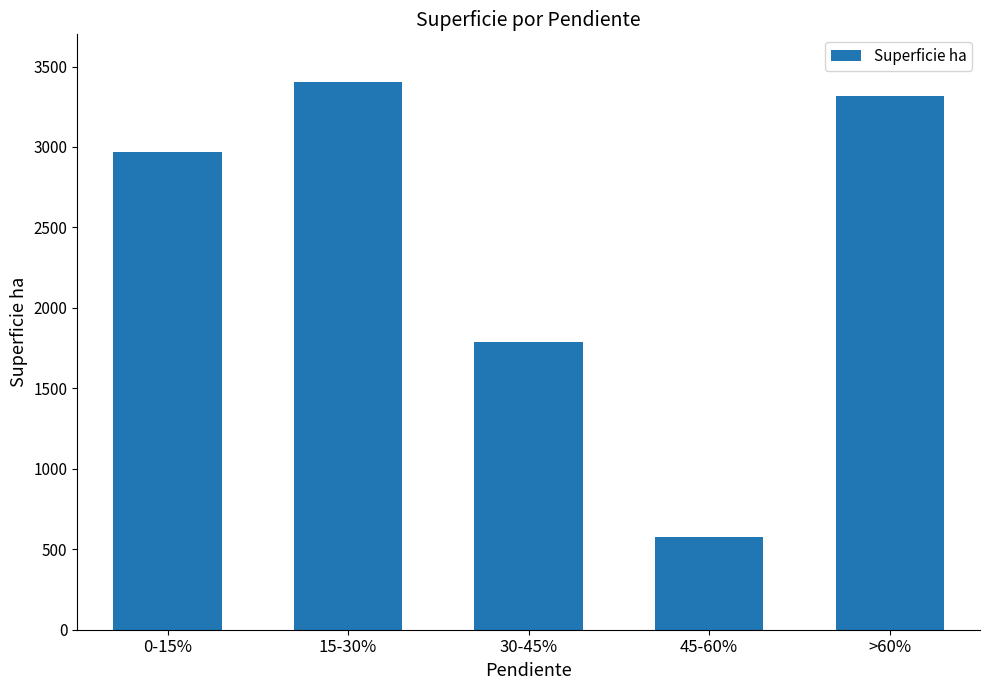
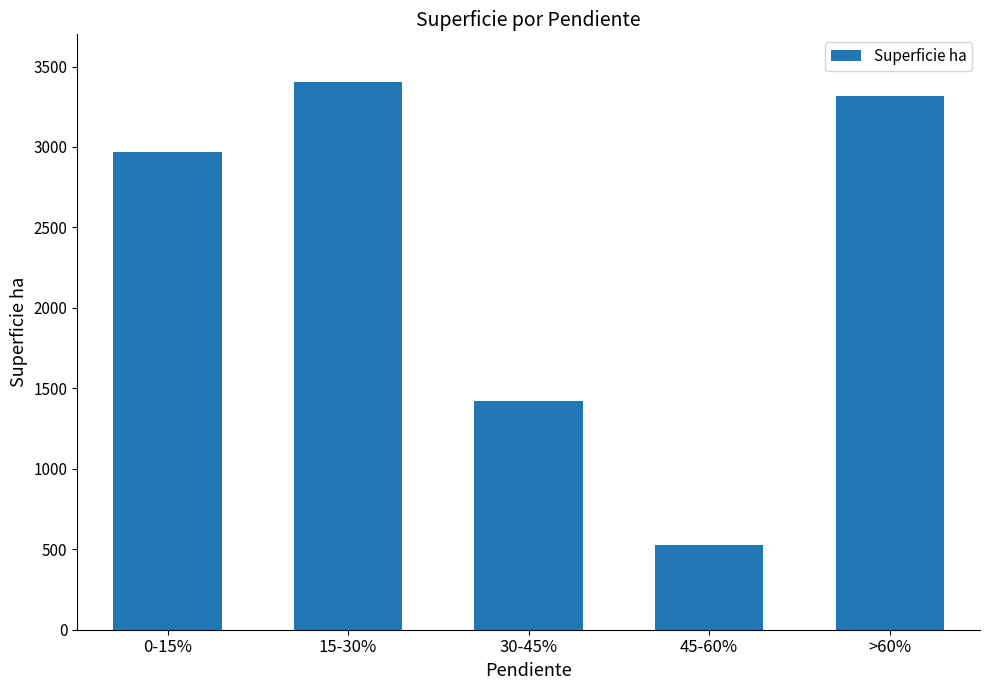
30-45%: 1790 -> 1420
45-60%: 580 -> 530
